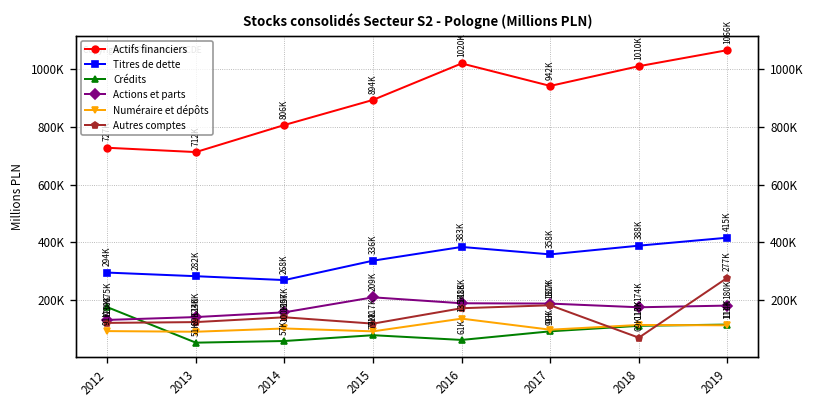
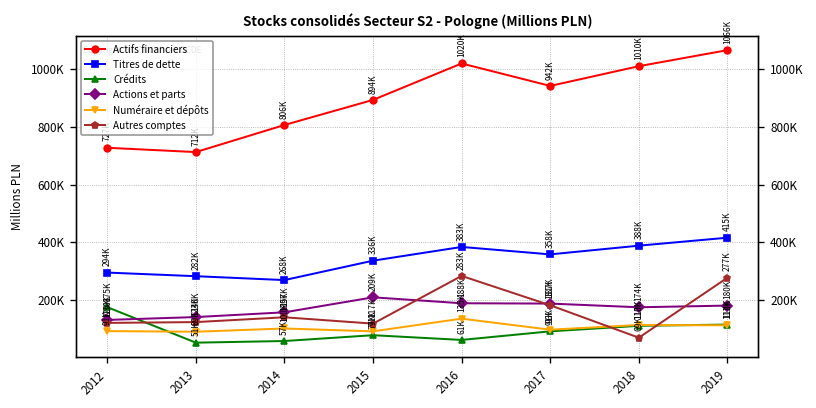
Autres comptes, 2016: 171K -> 283K
